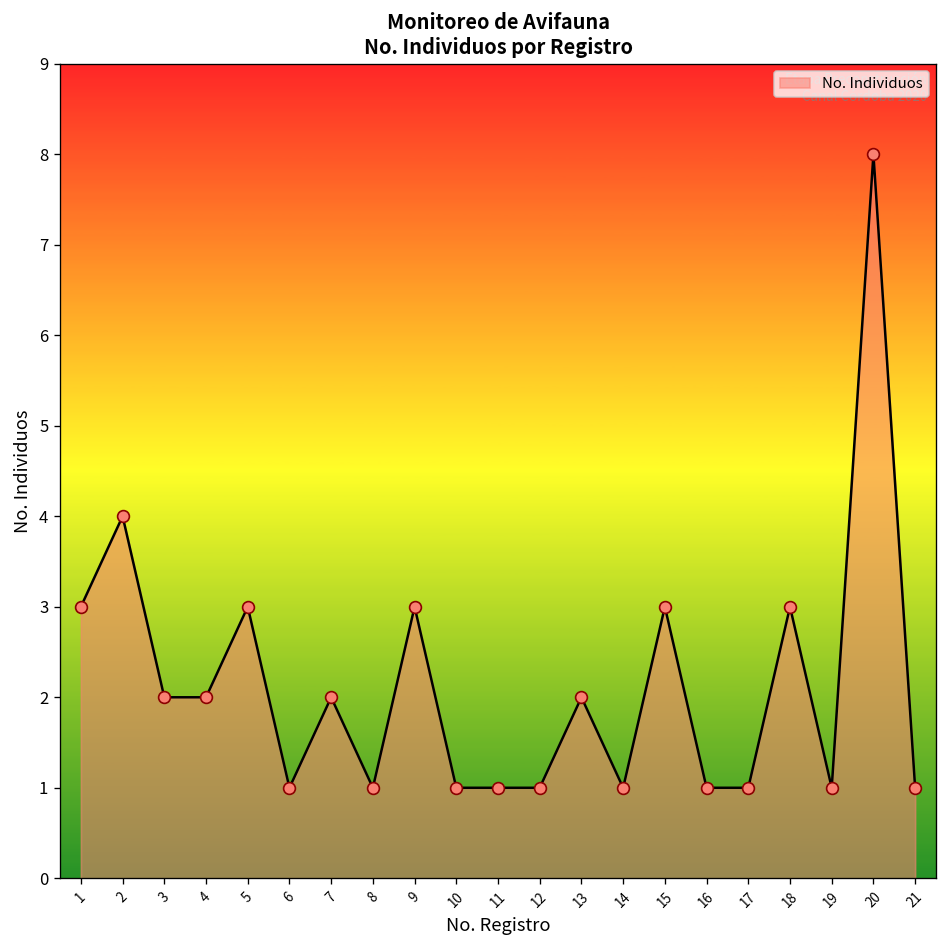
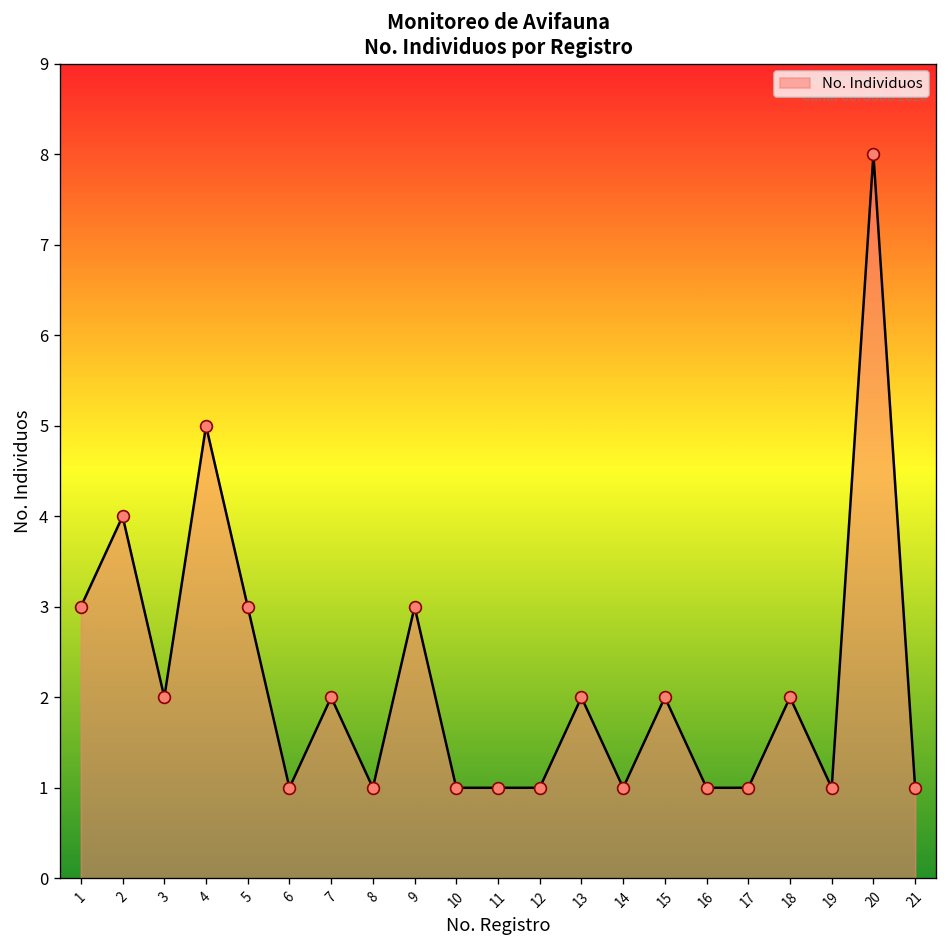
4: 2 -> 5
15: 3 -> 2
18: 3 -> 2
